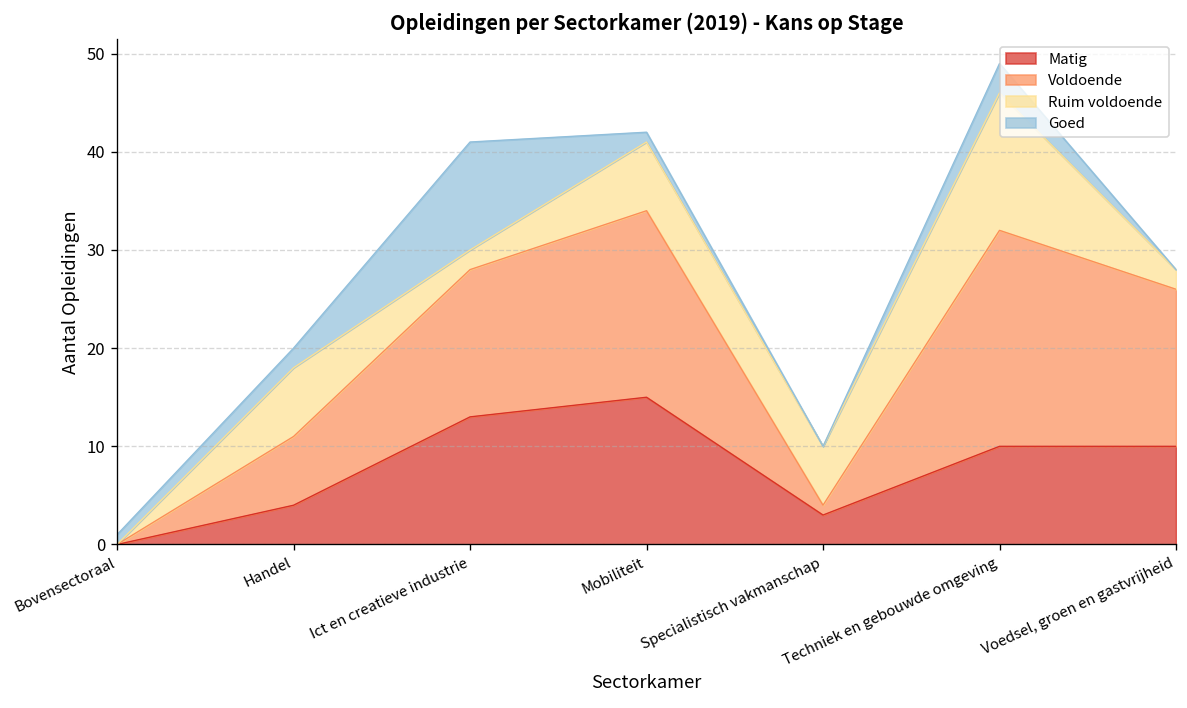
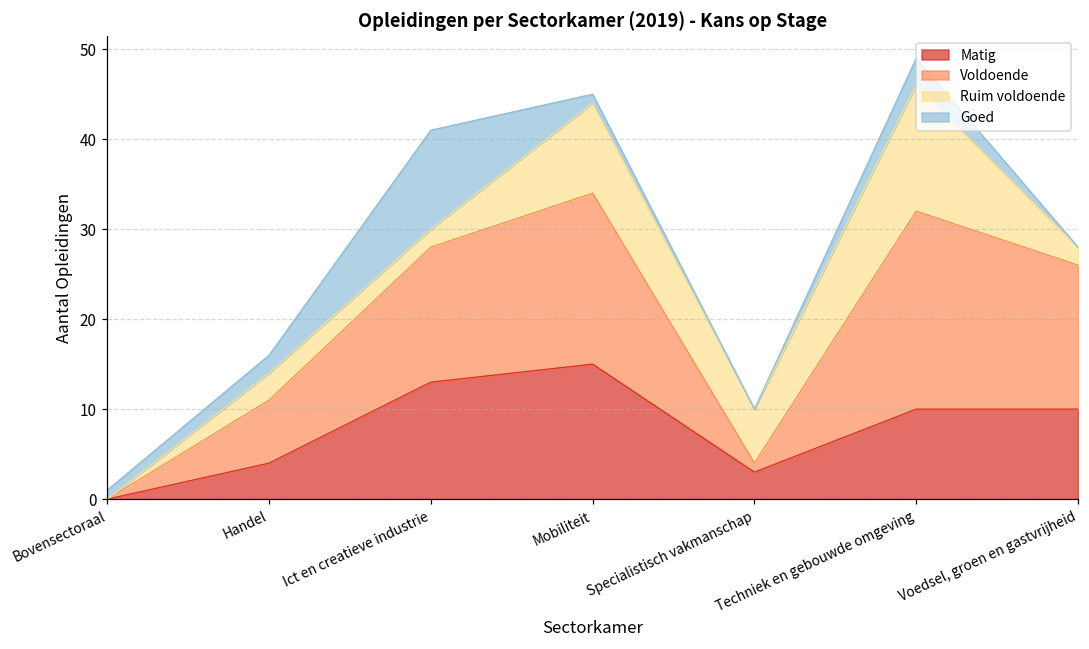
Ruim voldoende, Handel: 7 -> 3
Ruim voldoende, Mobiliteit: 7 -> 10
